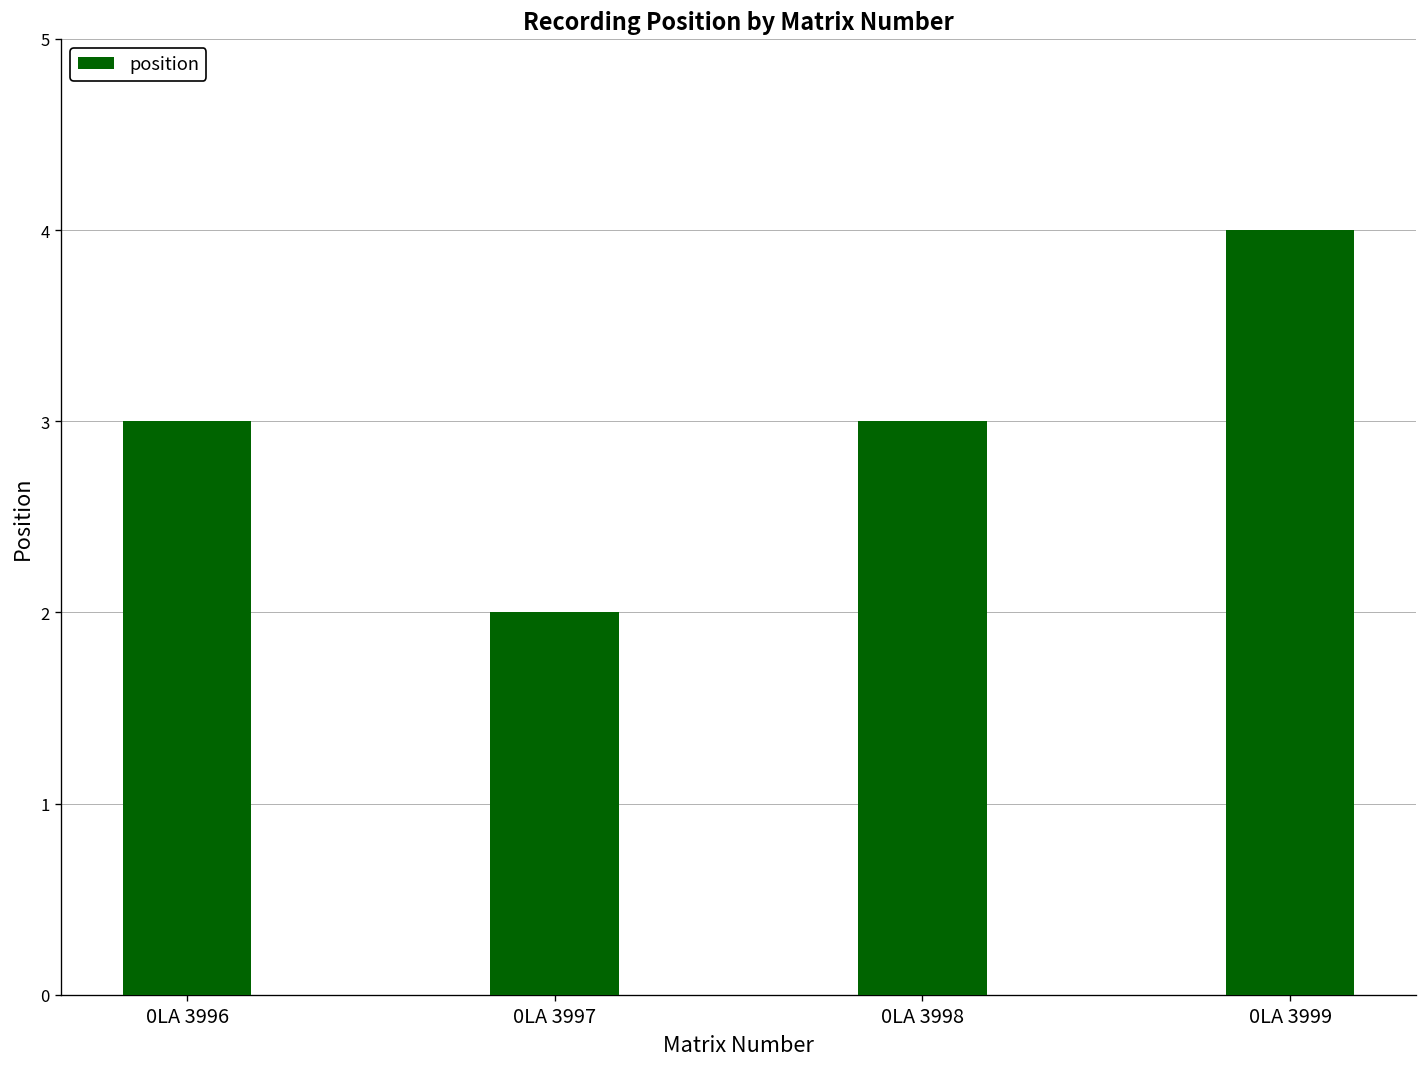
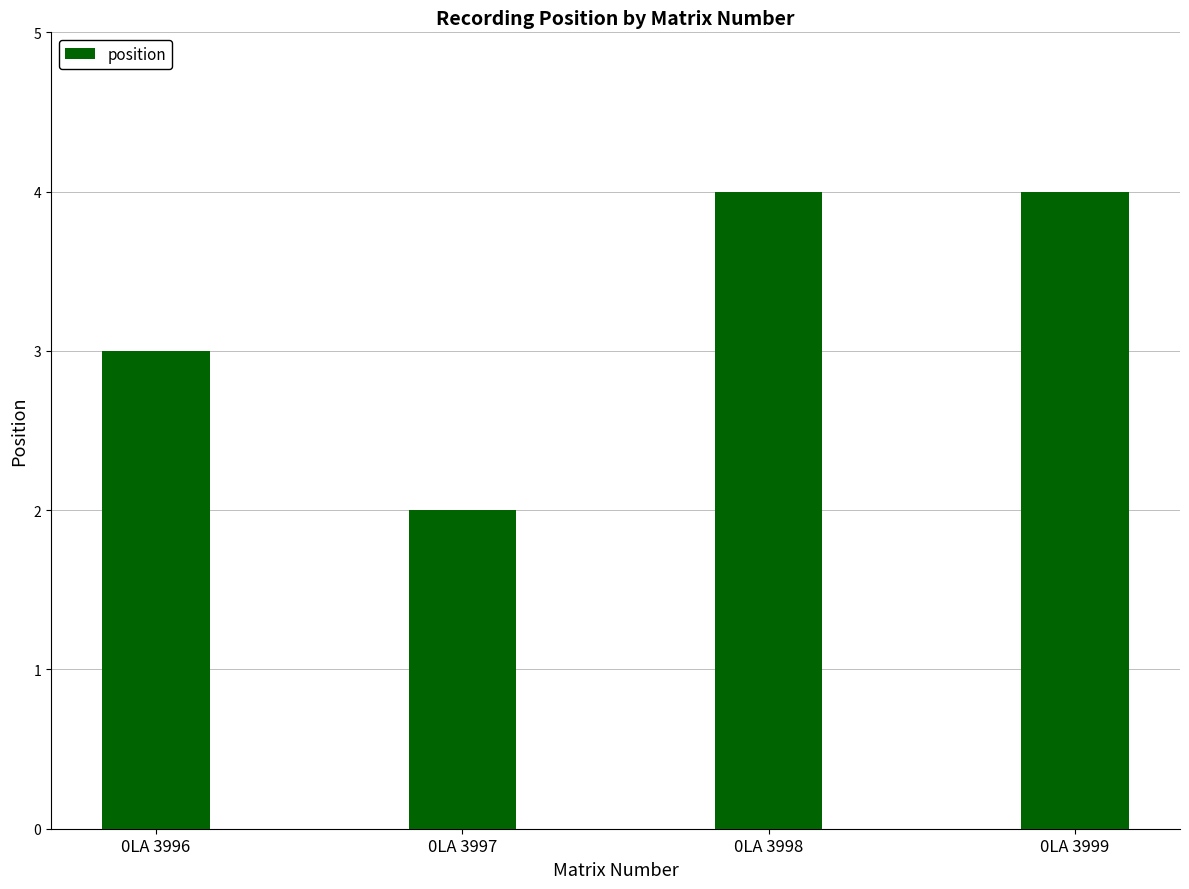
0LA 3998: 3 -> 4
